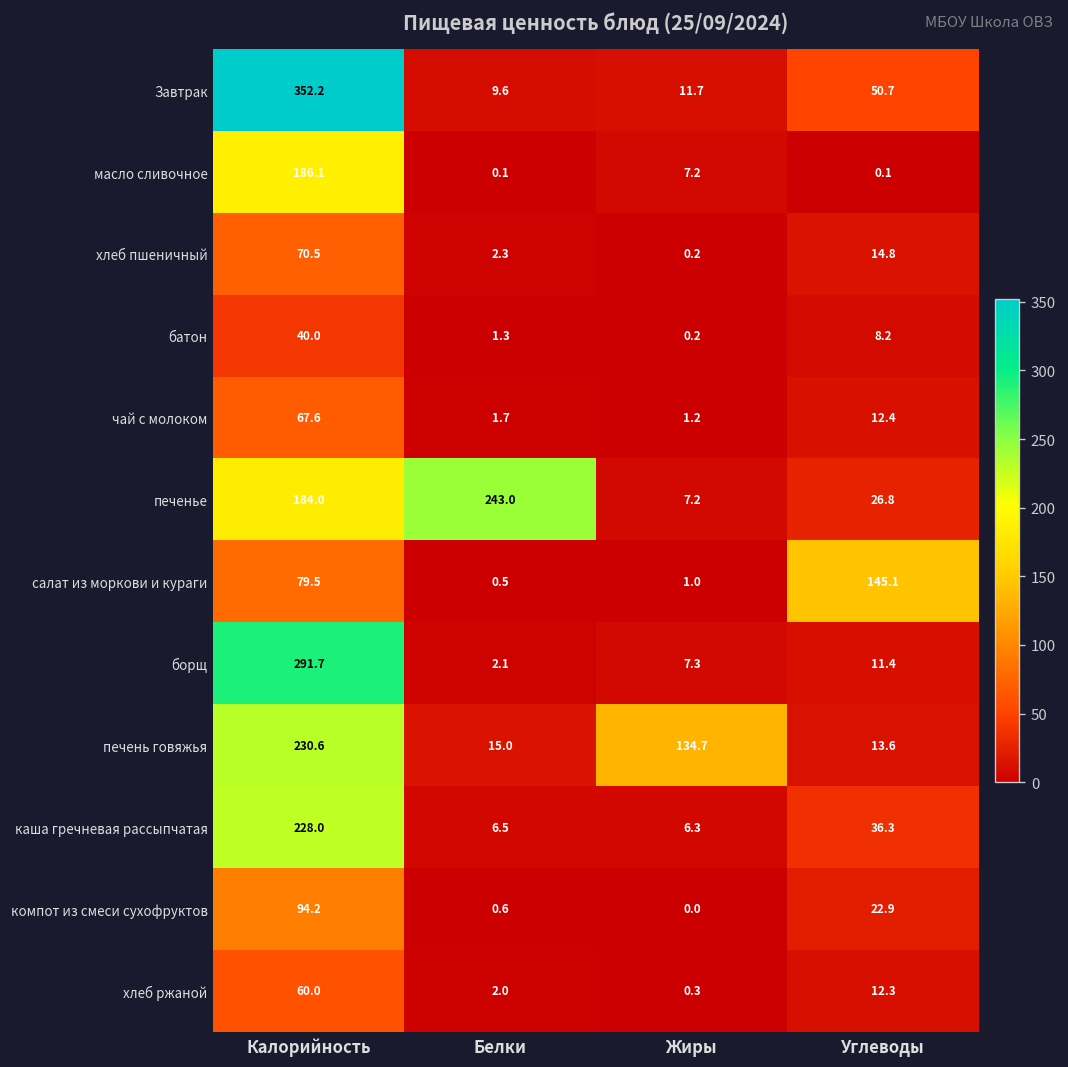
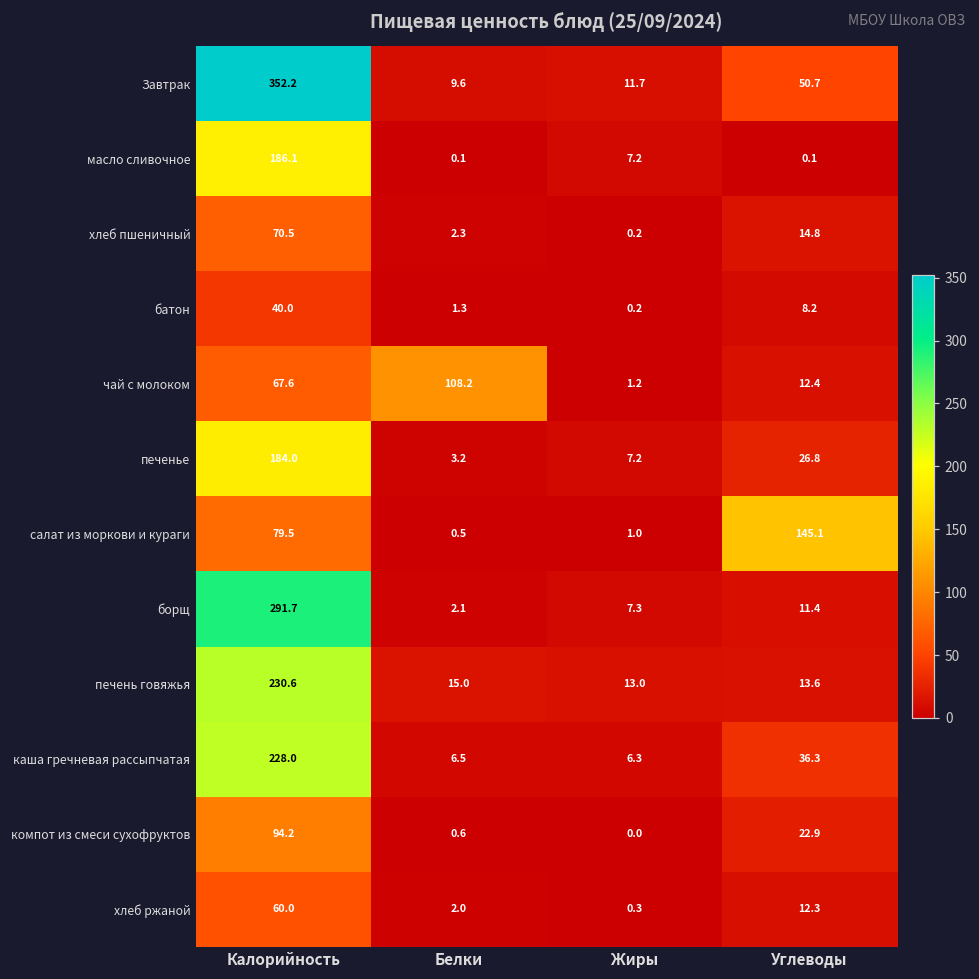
чай с молоком, Белки: 1.7 -> 108.2
печенье, Белки: 243.0 -> 3.2
печень говяжья, Жиры: 134.7 -> 13.0
